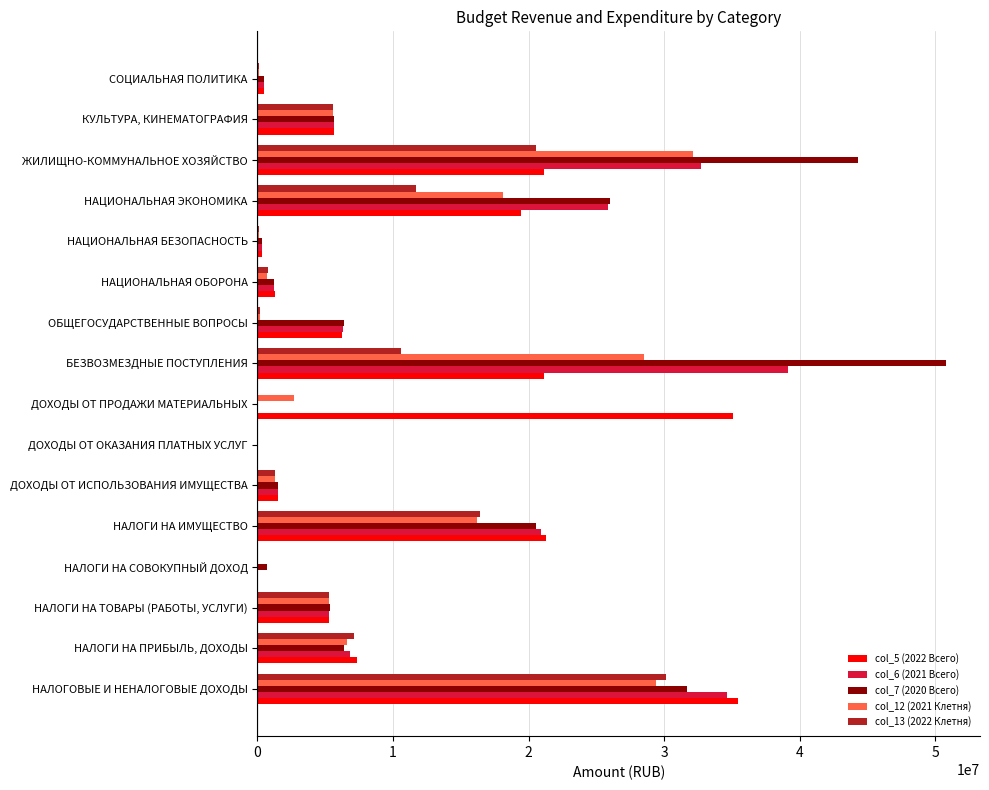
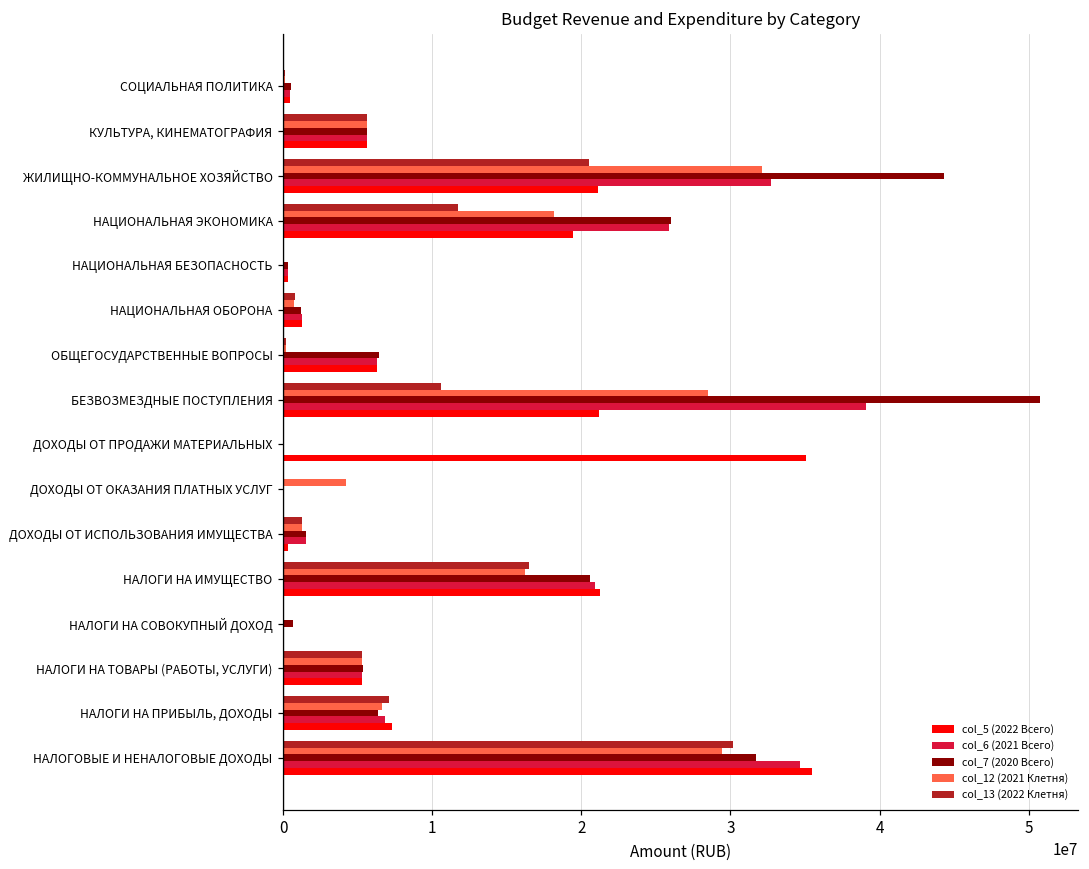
col_12 (2021 Клетня), ДОХОДЫ ОТ ПРОДАЖИ МАТЕРИАЛЬНЫХ: 2700000 -> 100000
col_12 (2021 Клетня), ДОХОДЫ ОТ ОКАЗАНИЯ ПЛАТНЫХ УСЛУГ: 0 -> 4200000
col_5 (2022 Всего), ДОХОДЫ ОТ ИСПОЛЬЗОВАНИЯ ИМУЩЕСТВА: 1500000 -> 300000
